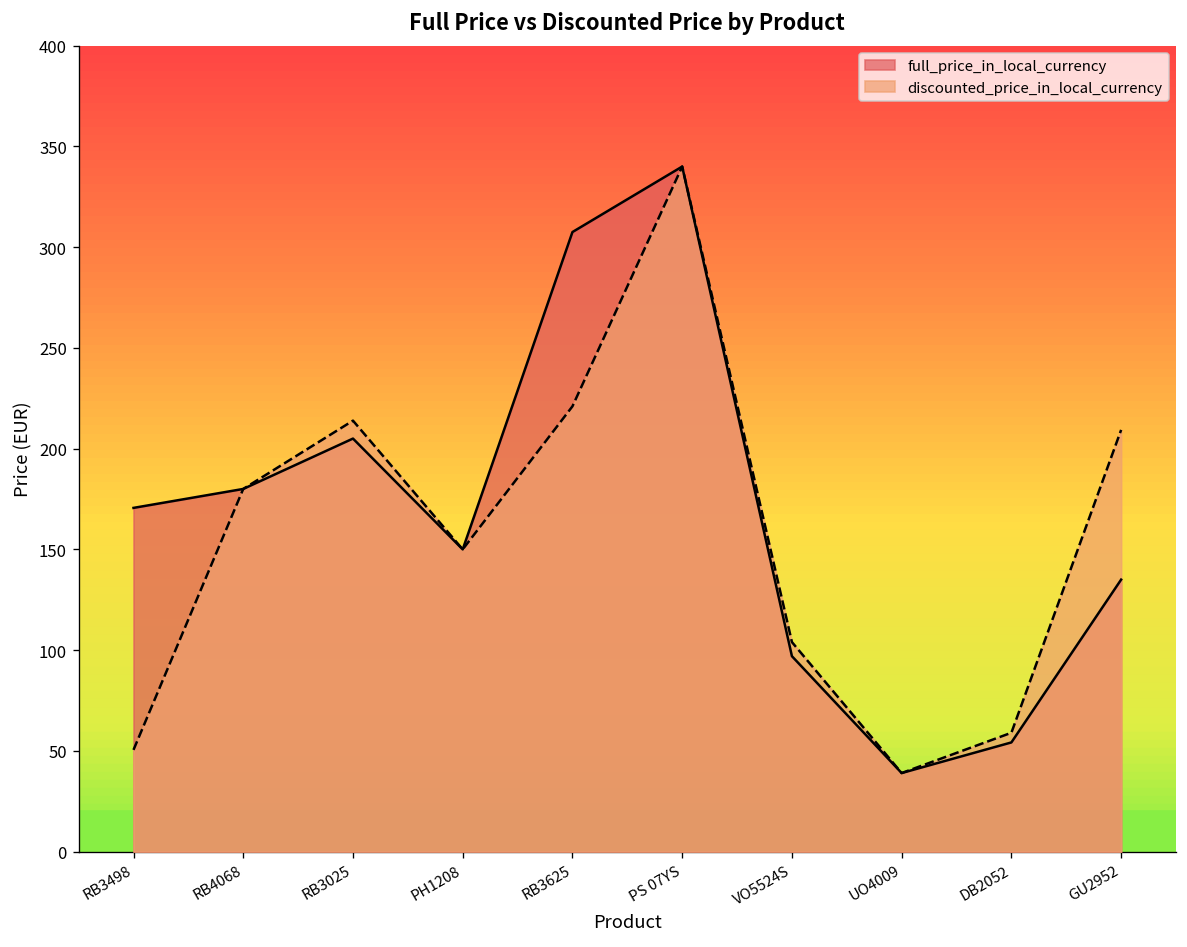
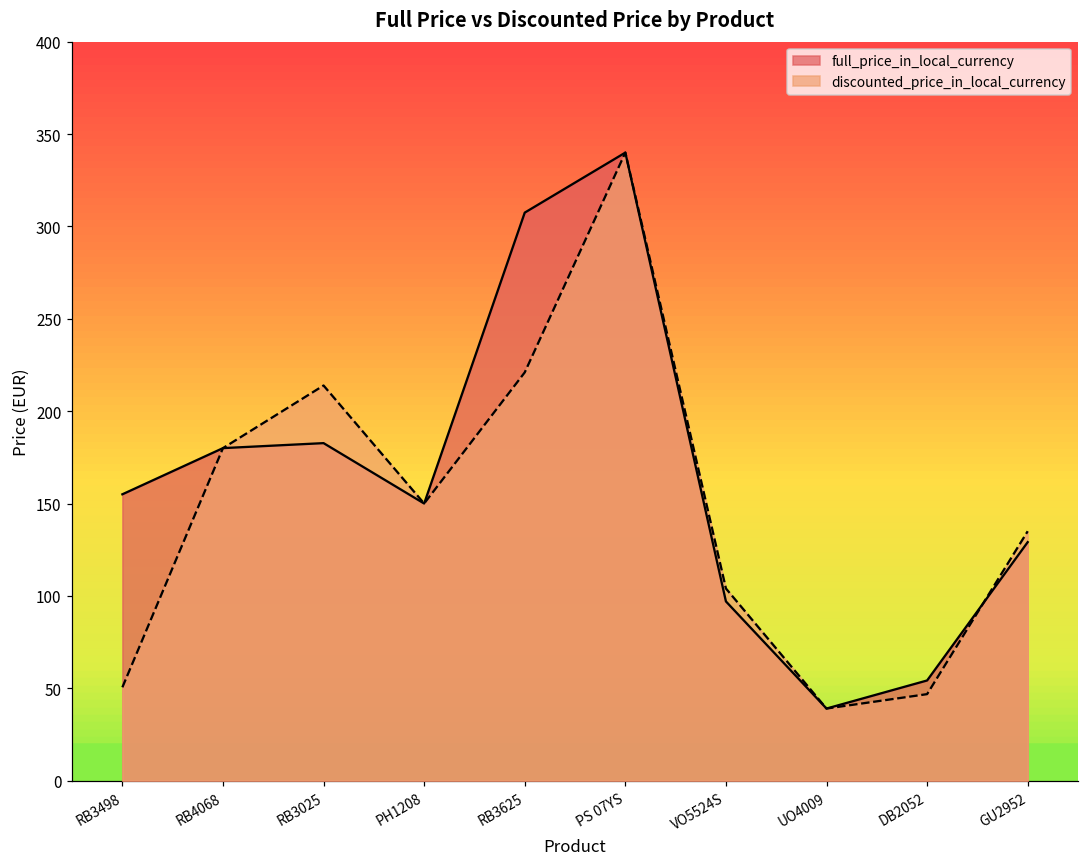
full_price_in_local_currency, RB3498: 171 -> 155
full_price_in_local_currency, RB3025: 205 -> 183
discounted_price_in_local_currency, DB2052: 59 -> 47
full_price_in_local_currency, GU2952: 135 -> 129
discounted_price_in_local_currency, GU2952: 209 -> 135
